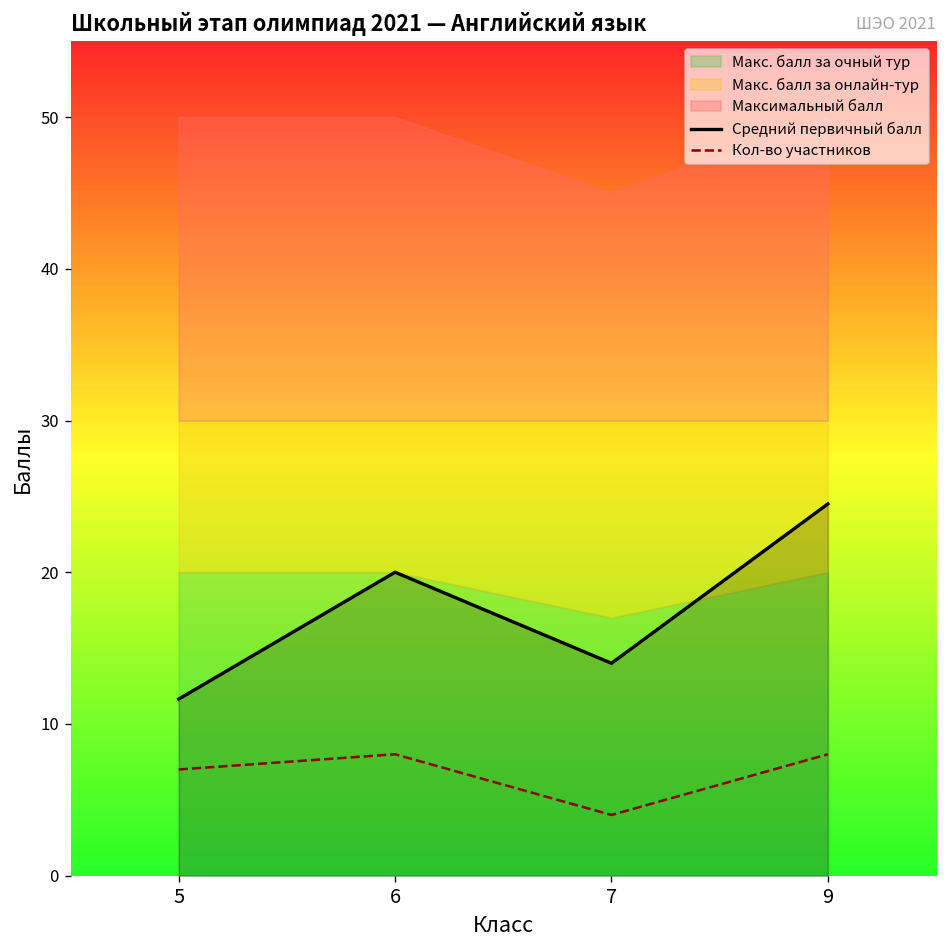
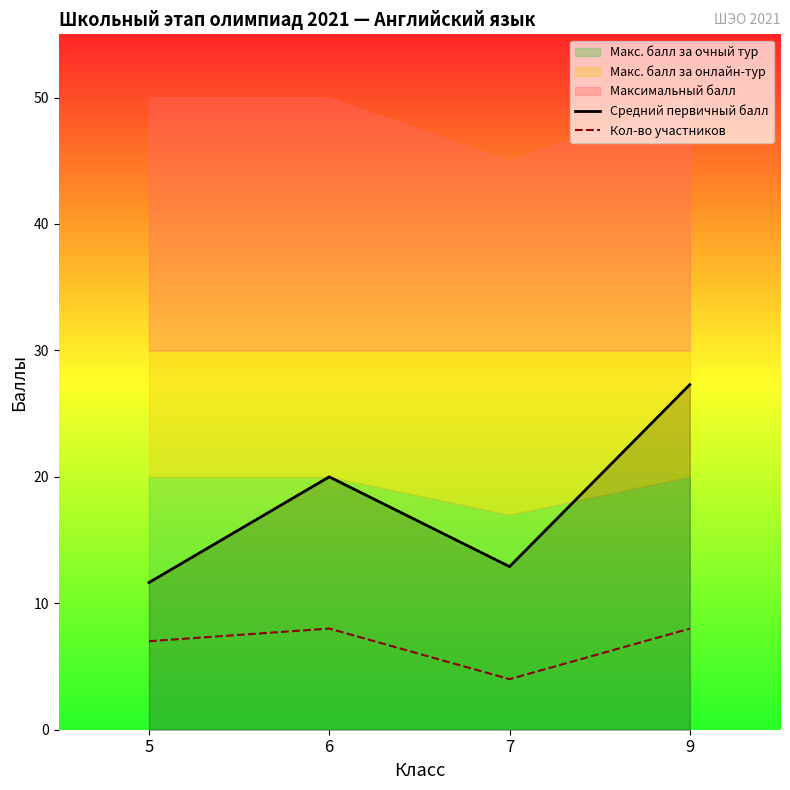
Средний первичный балл, 7: 14.0 -> 12.9
Средний первичный балл, 9: 24.5 -> 27.3
